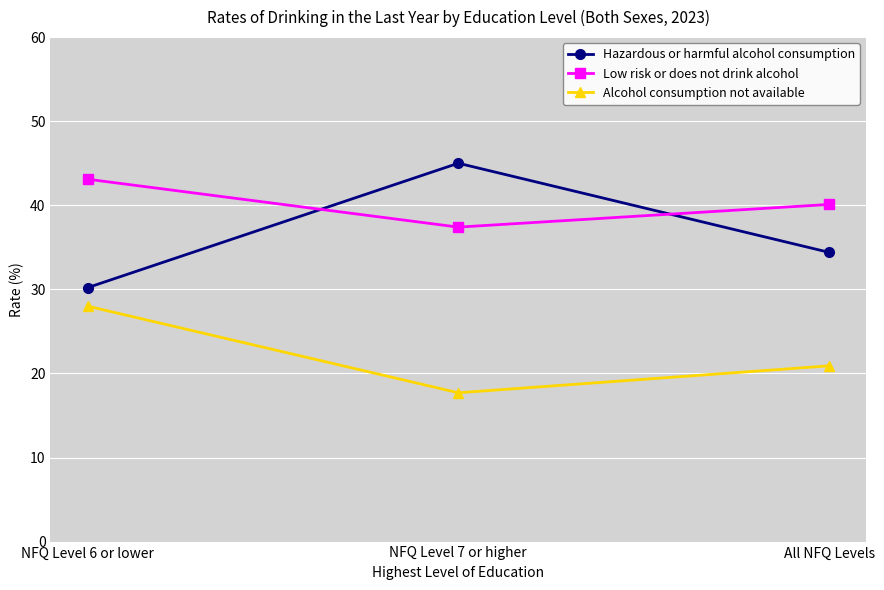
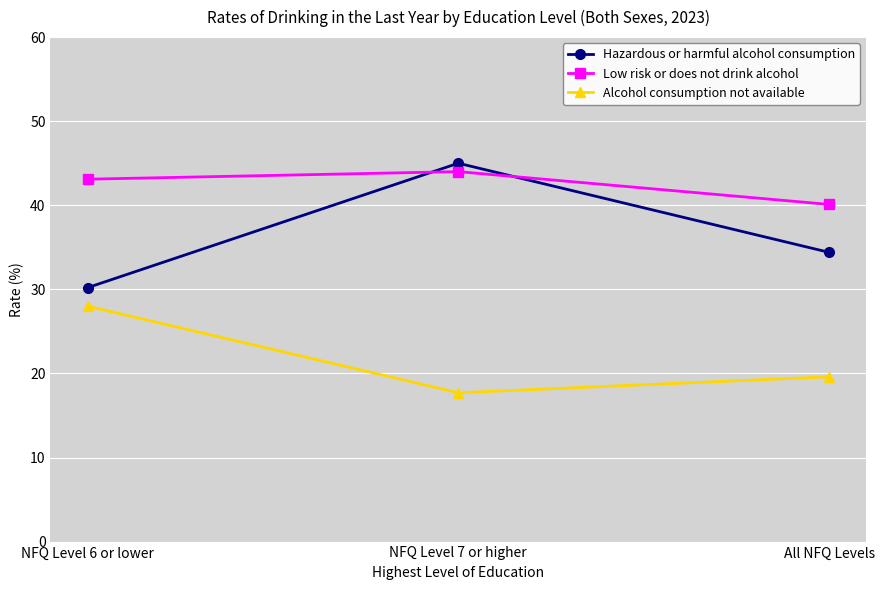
Low risk or does not drink alcohol, NFQ Level 7 or higher: 37 -> 44
Alcohol consumption not available, All NFQ Levels: 21 -> 20
